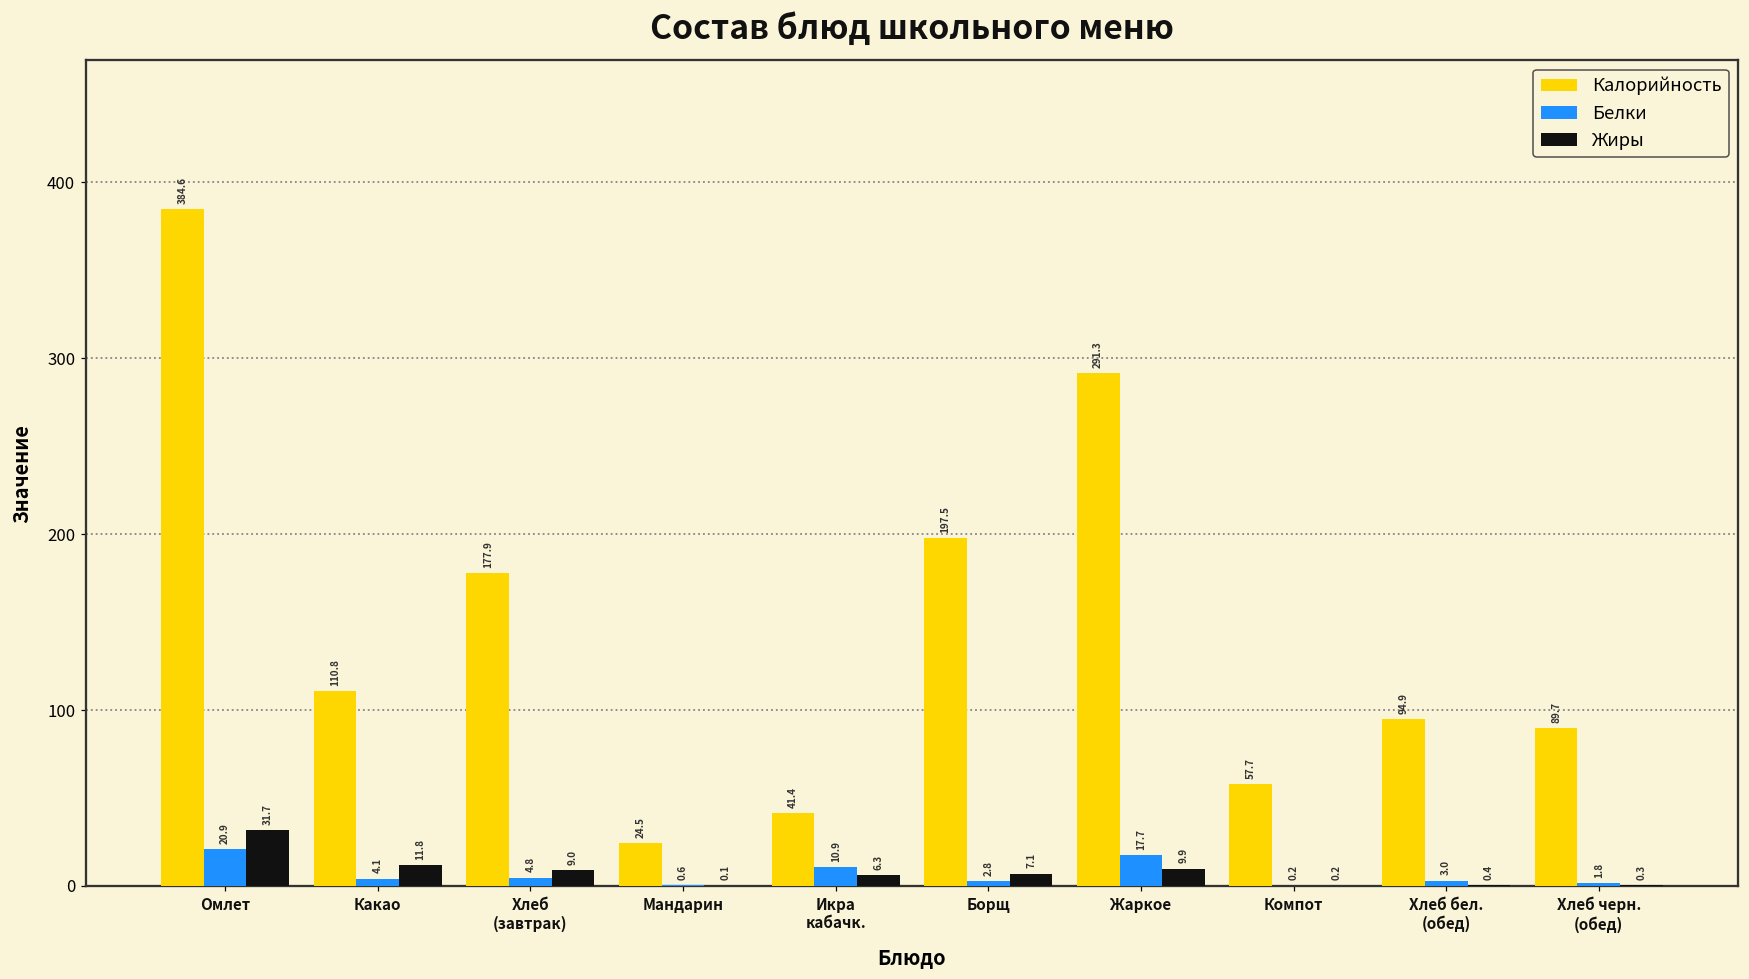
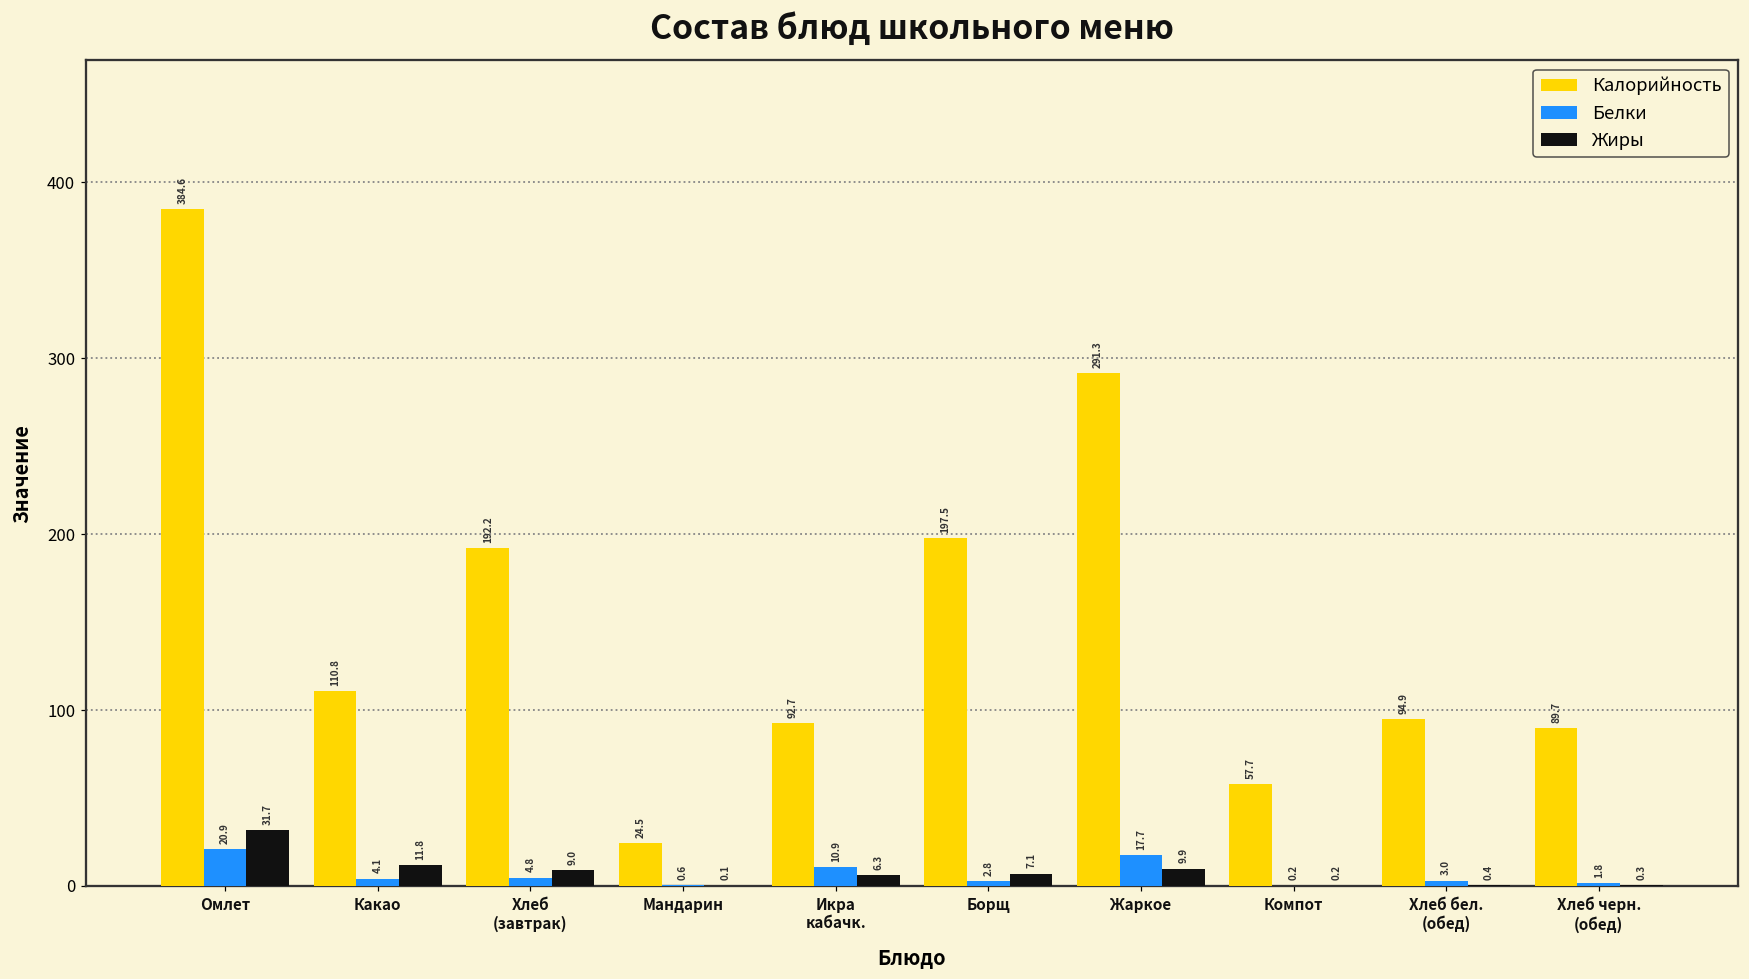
Калорийность, Хлеб (завтрак): 177.9 -> 192.2
Калорийность, Икра кабачк.: 41.4 -> 92.7
